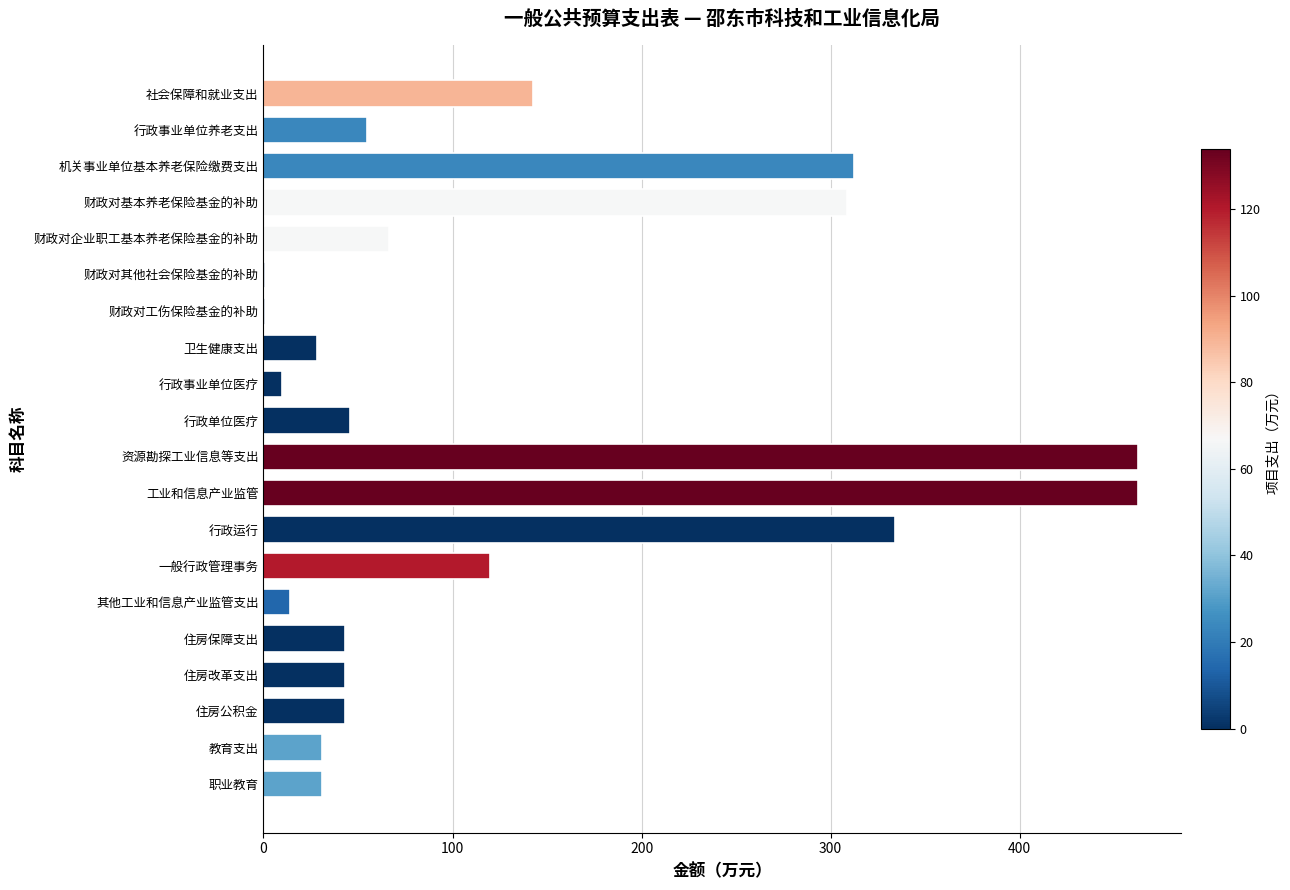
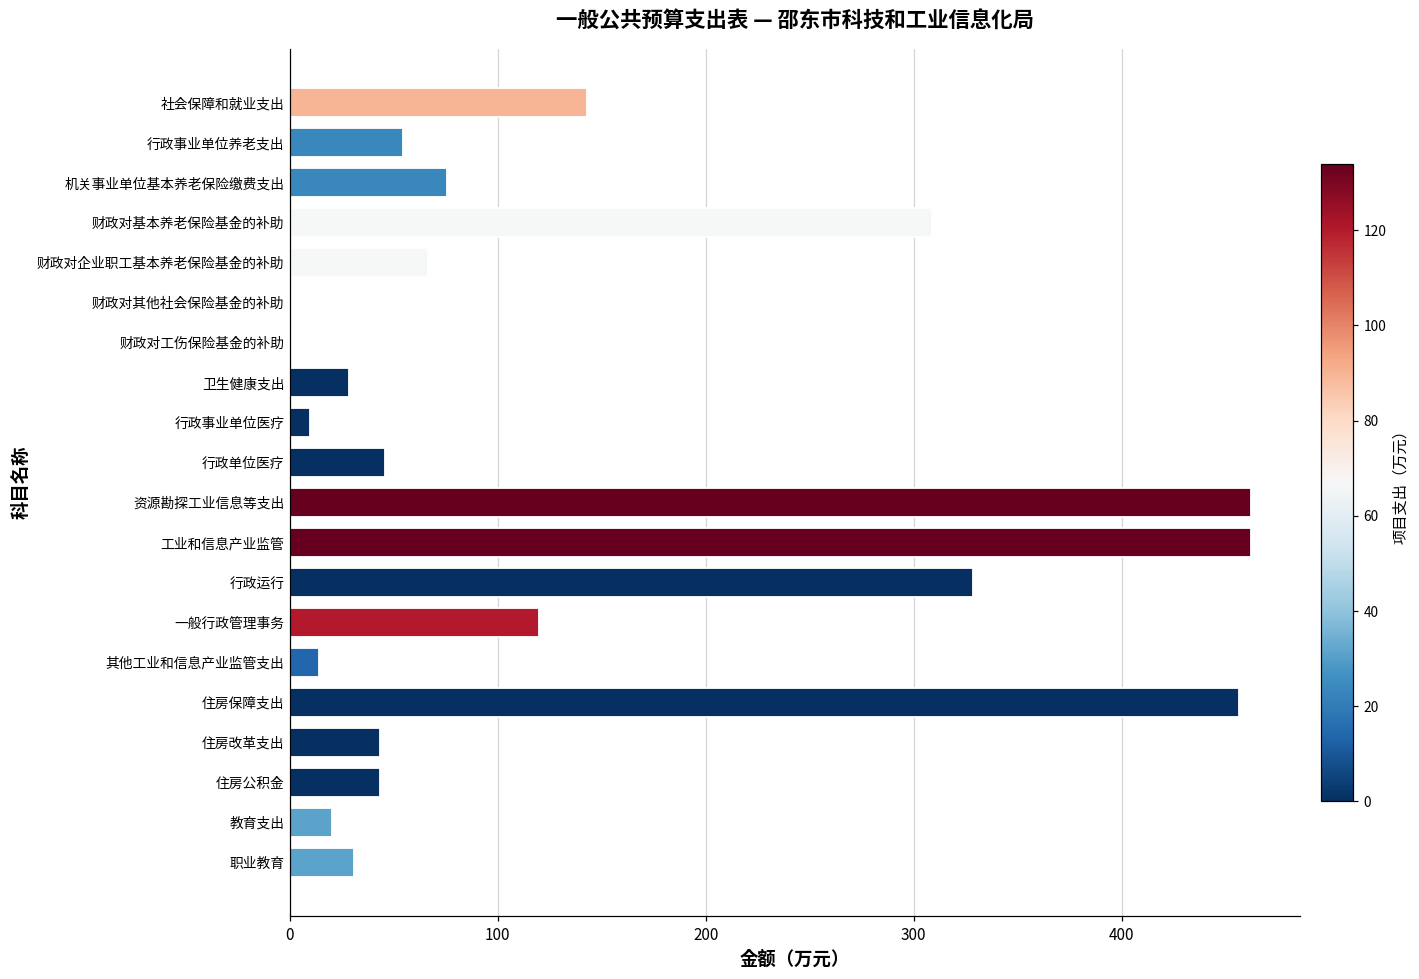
机关事业单位基本养老保险缴费支出: 313 -> 75
行政运行: 334 -> 328
住房保障支出: 43 -> 456
教育支出: 31 -> 20
